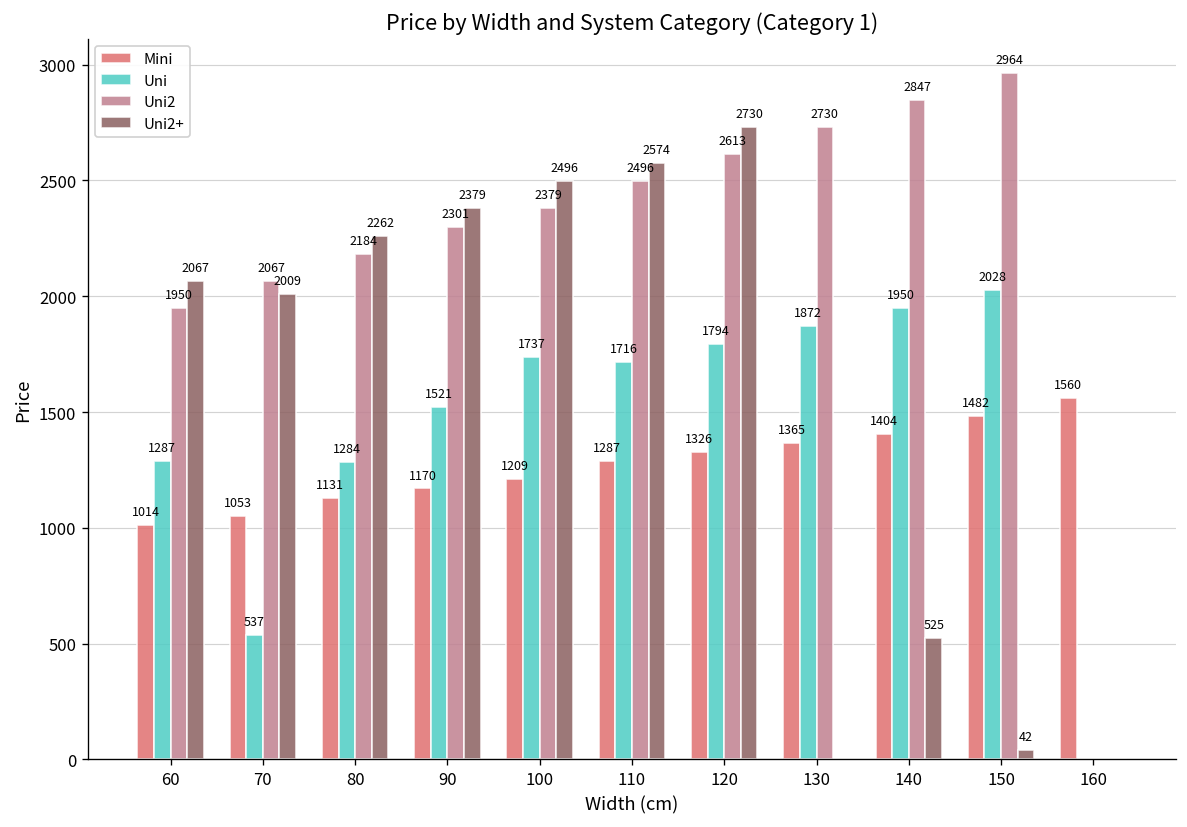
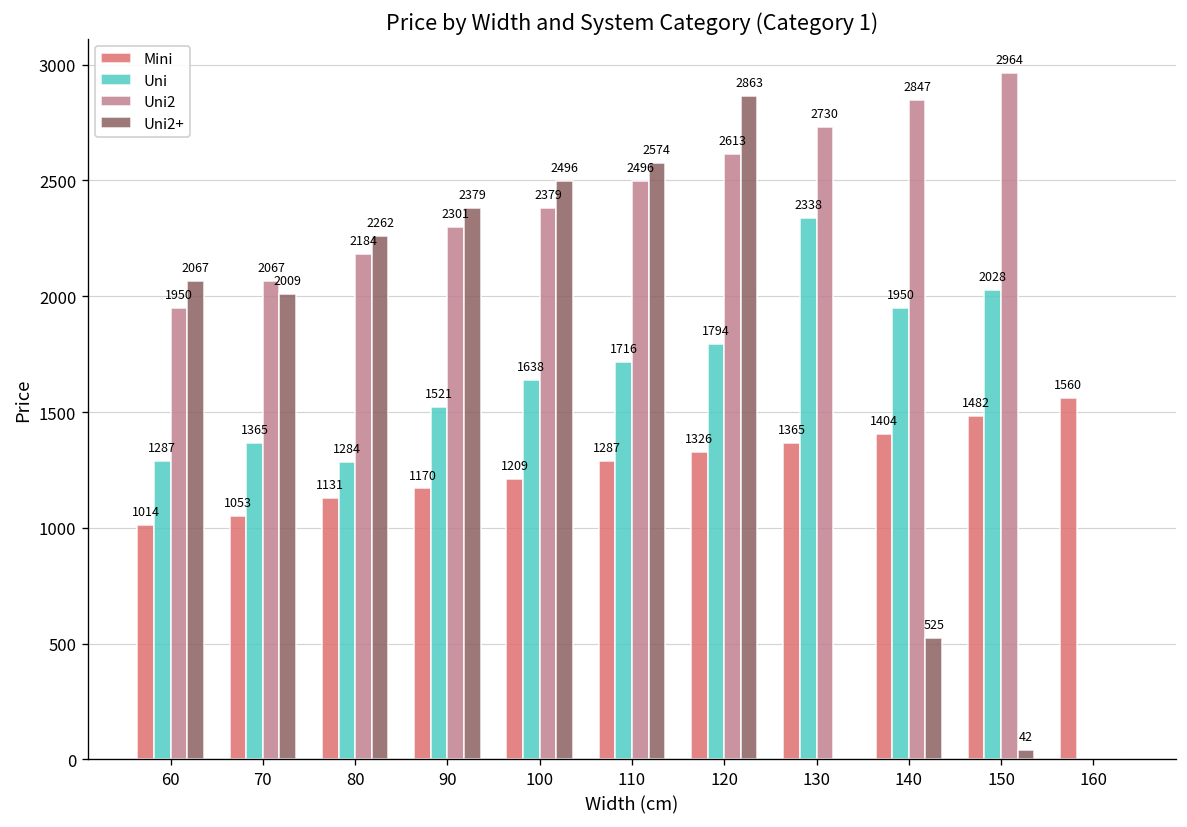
Uni, 70: 537 -> 1365
Uni, 100: 1737 -> 1638
Uni2+, 120: 2730 -> 2863
Uni, 130: 1872 -> 2338
